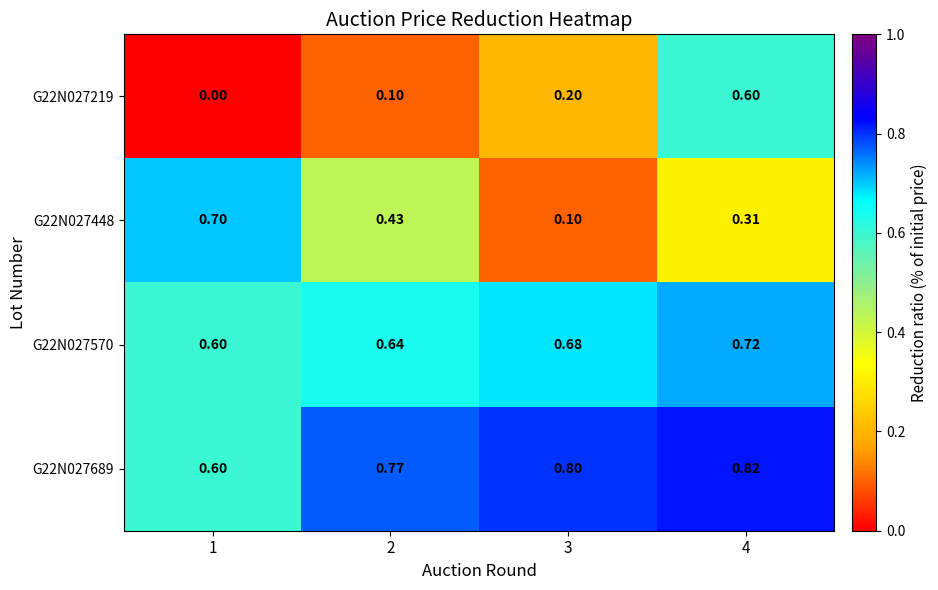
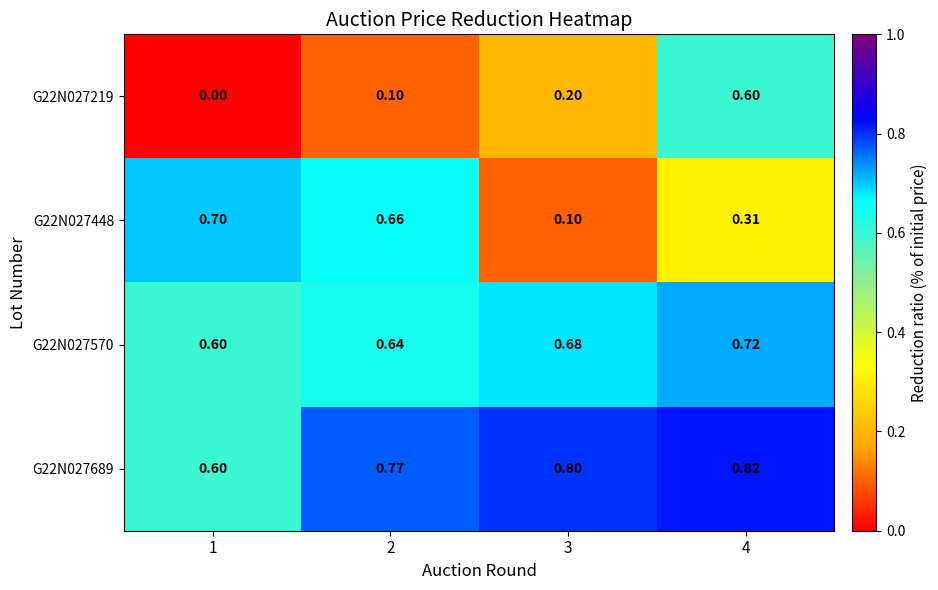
G22N027448, 2: 0.43 -> 0.66
